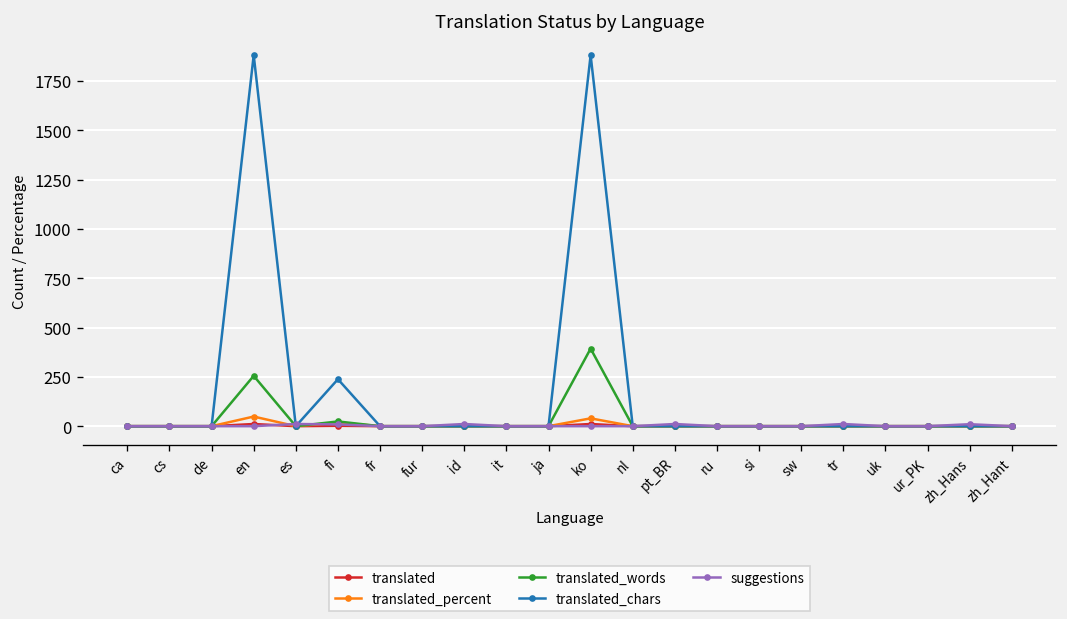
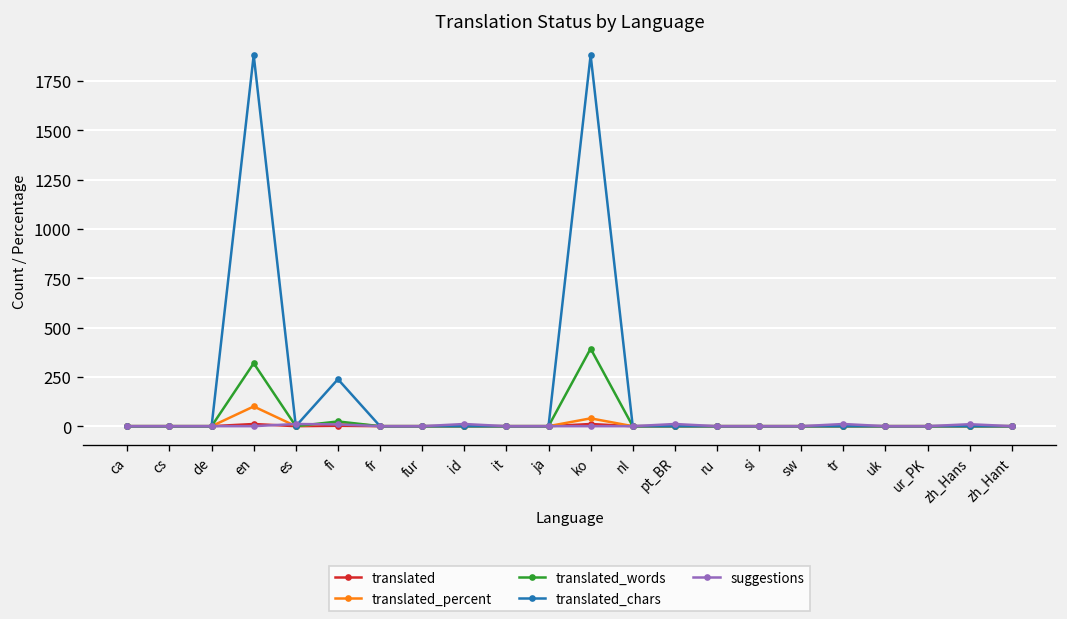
translated_percent, en: 50 -> 100
translated_words, en: 260 -> 320
